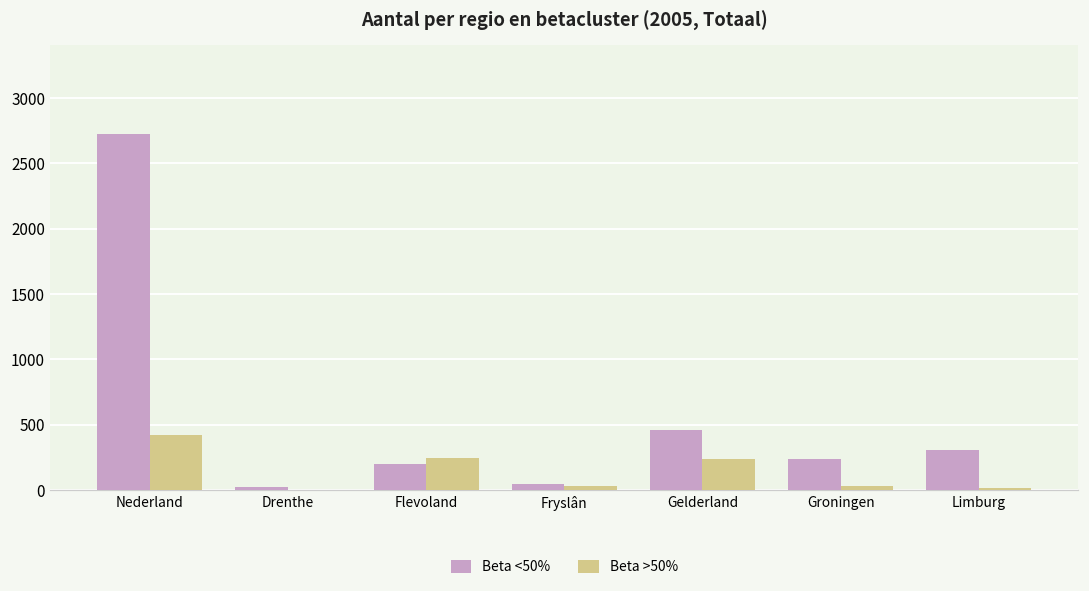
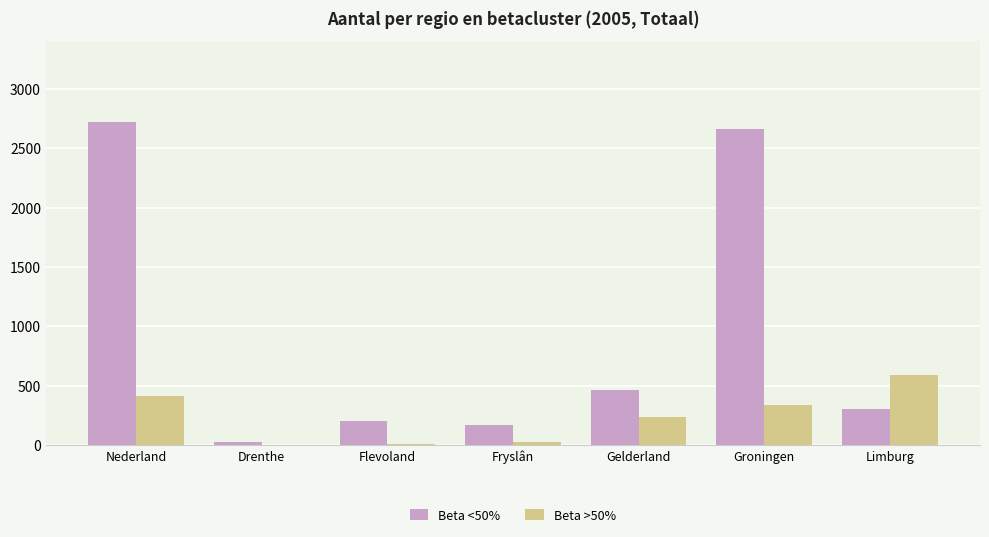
Beta >50%, Flevoland: 250 -> 10
Beta <50%, Fryslân: 40 -> 170
Beta <50%, Groningen: 240 -> 2660
Beta >50%, Groningen: 30 -> 340
Beta >50%, Limburg: 10 -> 590
